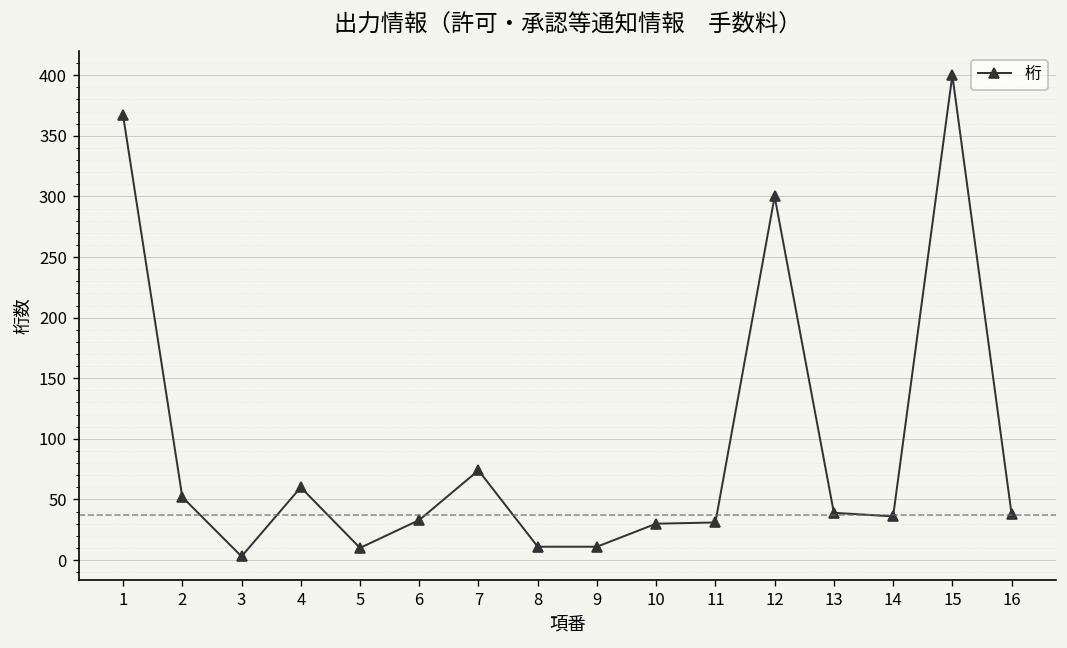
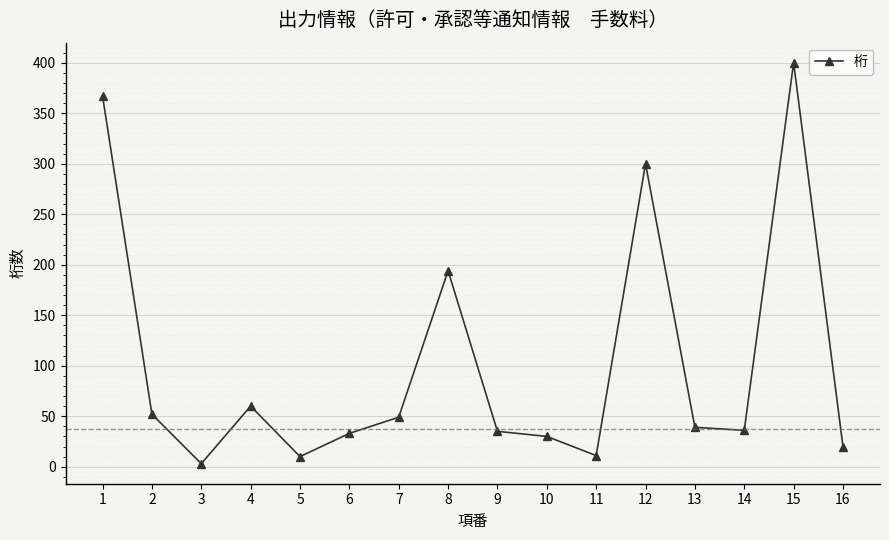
7: 74 -> 49
8: 11 -> 194
9: 11 -> 35
11: 31 -> 11
16: 38 -> 20
